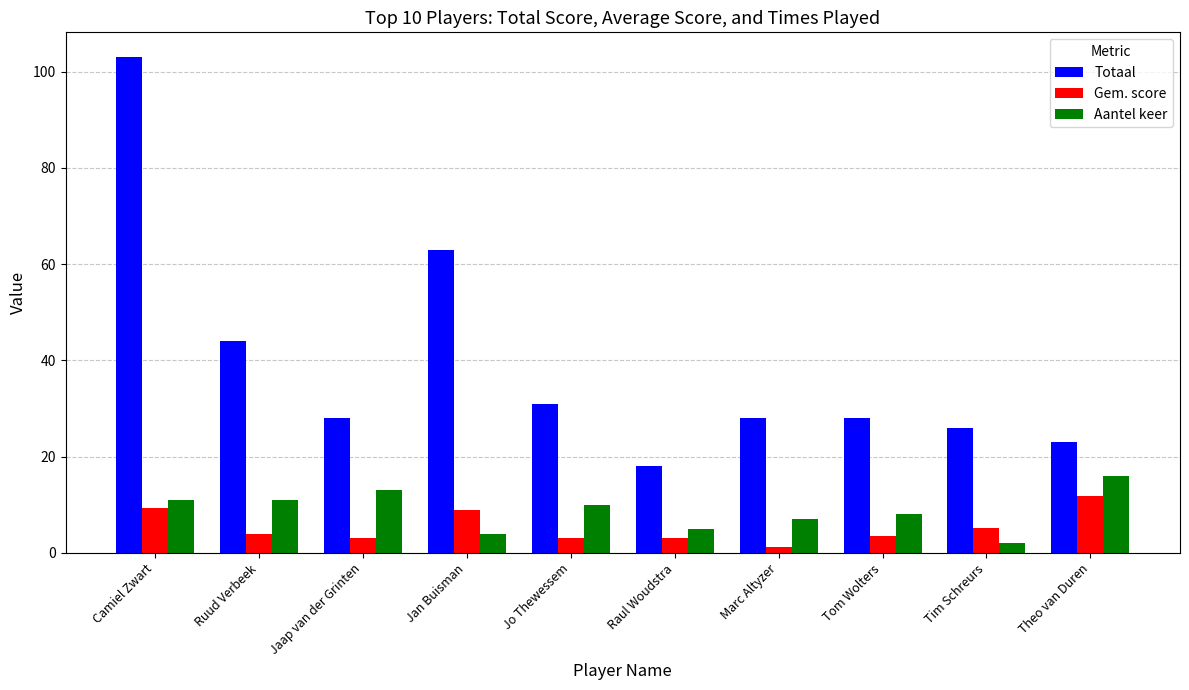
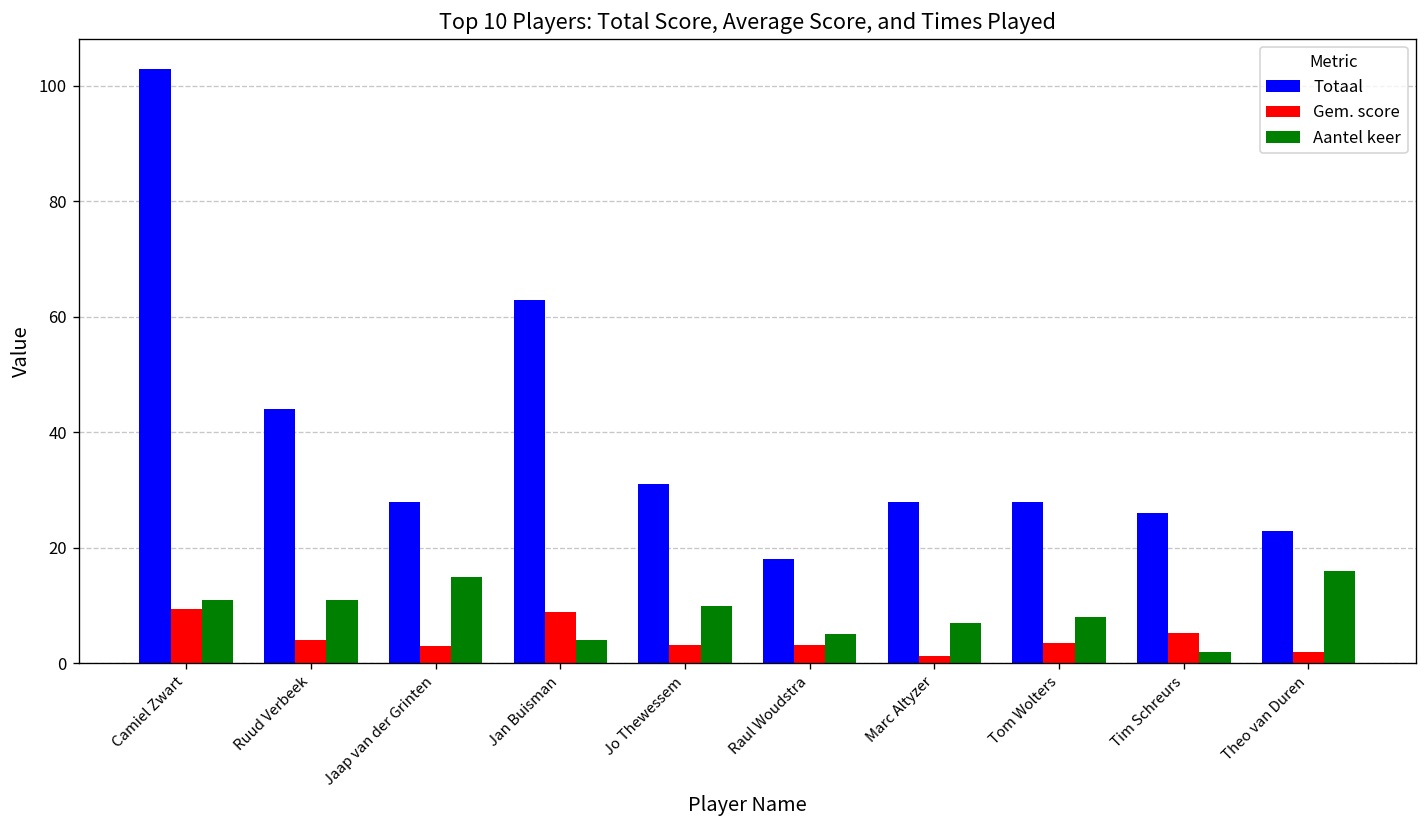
Aantel keer, Jaap van der Grinten: 13 -> 15
Gem. score, Theo van Duren: 12 -> 2
